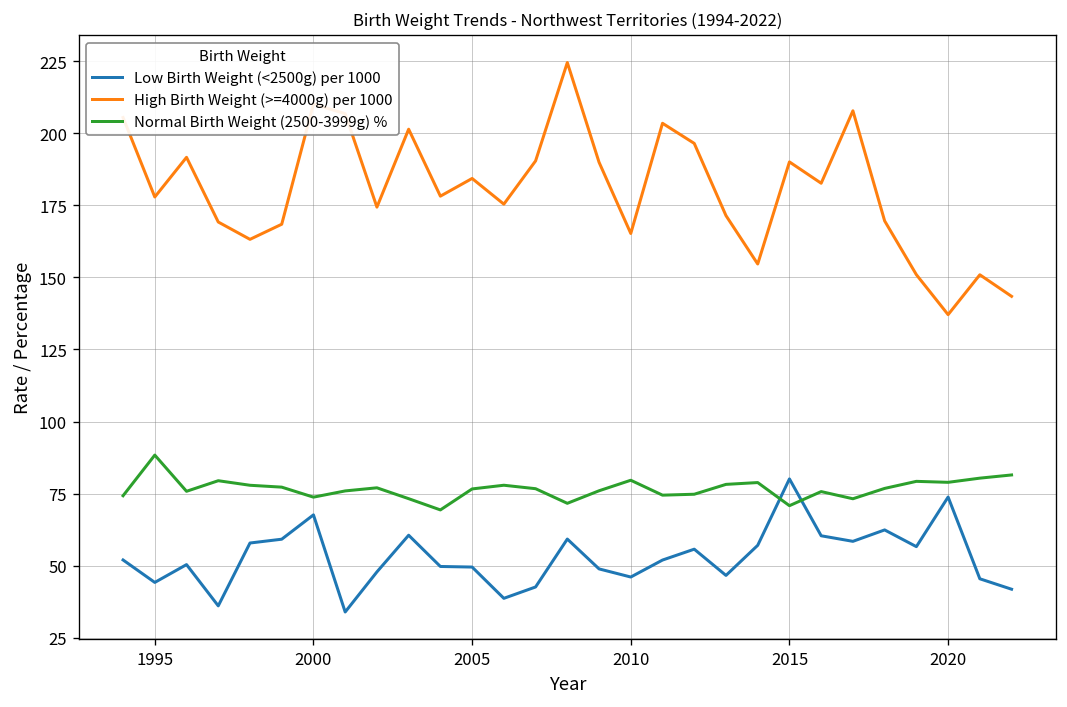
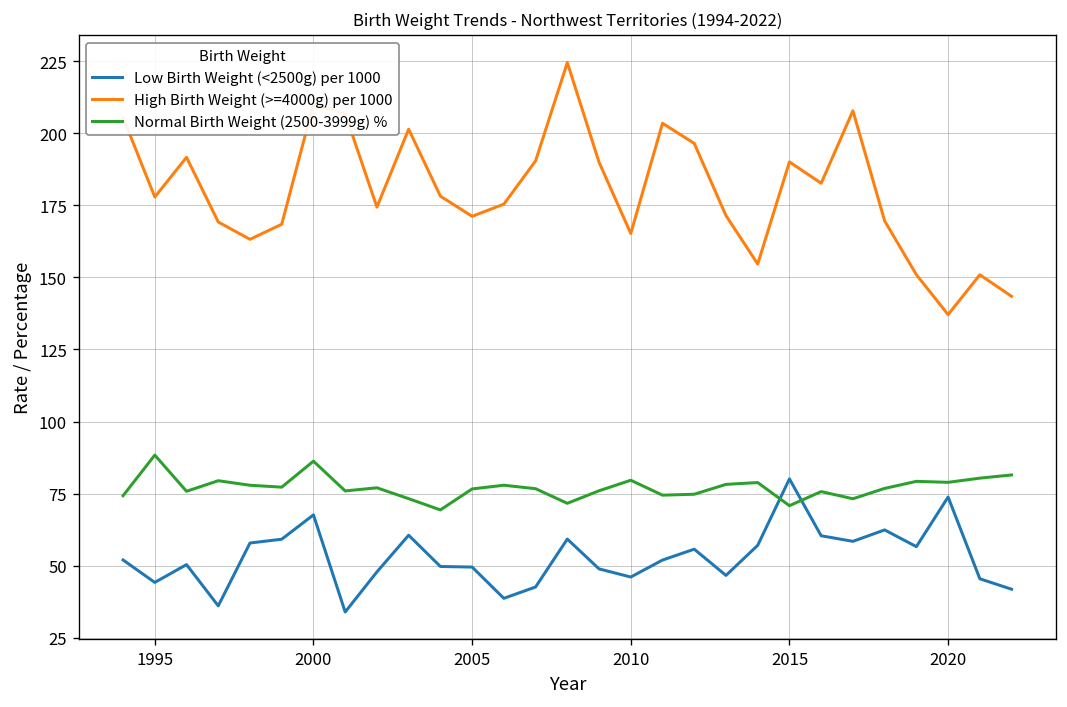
Normal Birth Weight (2500-3999g) %, 2000: 74 -> 86
High Birth Weight (>=4000g) per 1000, 2005: 184 -> 171
